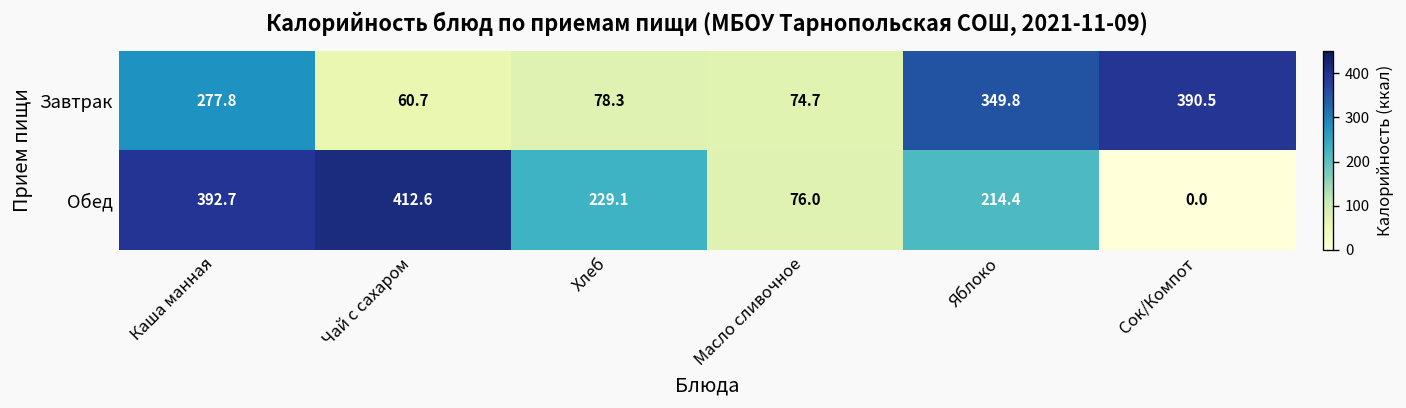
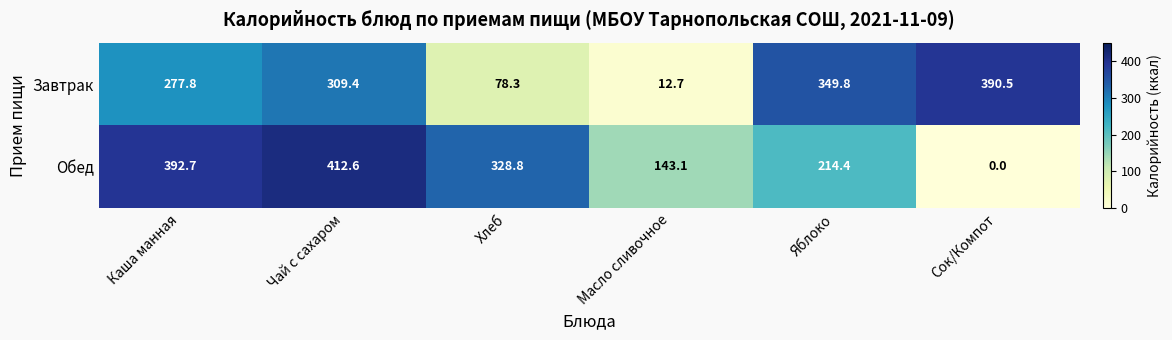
Завтрак, Чай с сахаром: 60.7 -> 309.4
Завтрак, Масло сливочное: 74.7 -> 12.7
Обед, Хлеб: 229.1 -> 328.8
Обед, Масло сливочное: 76.0 -> 143.1
